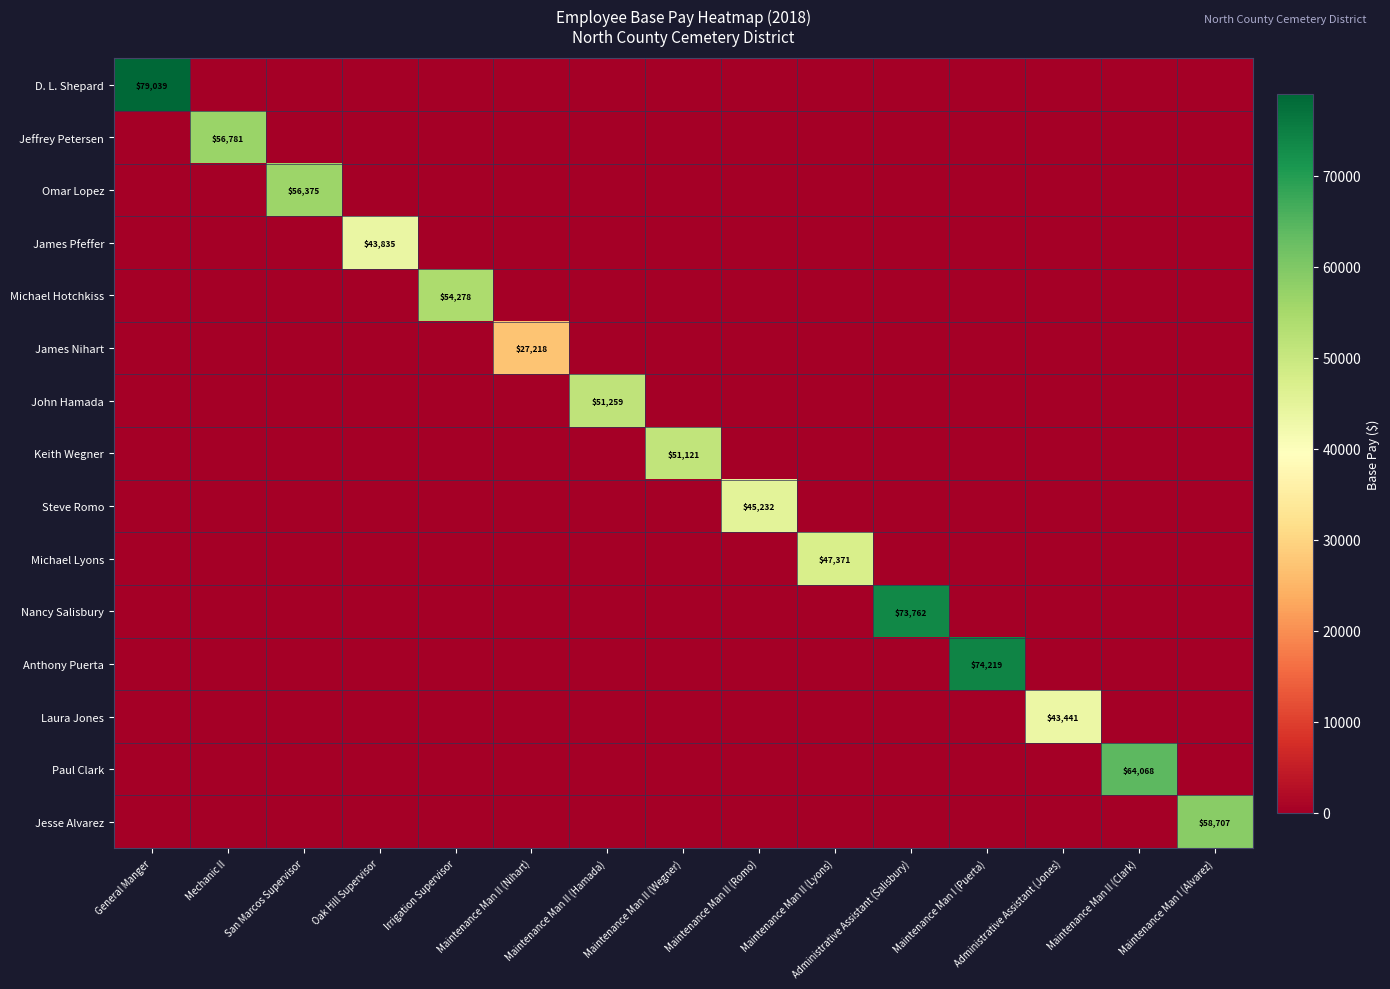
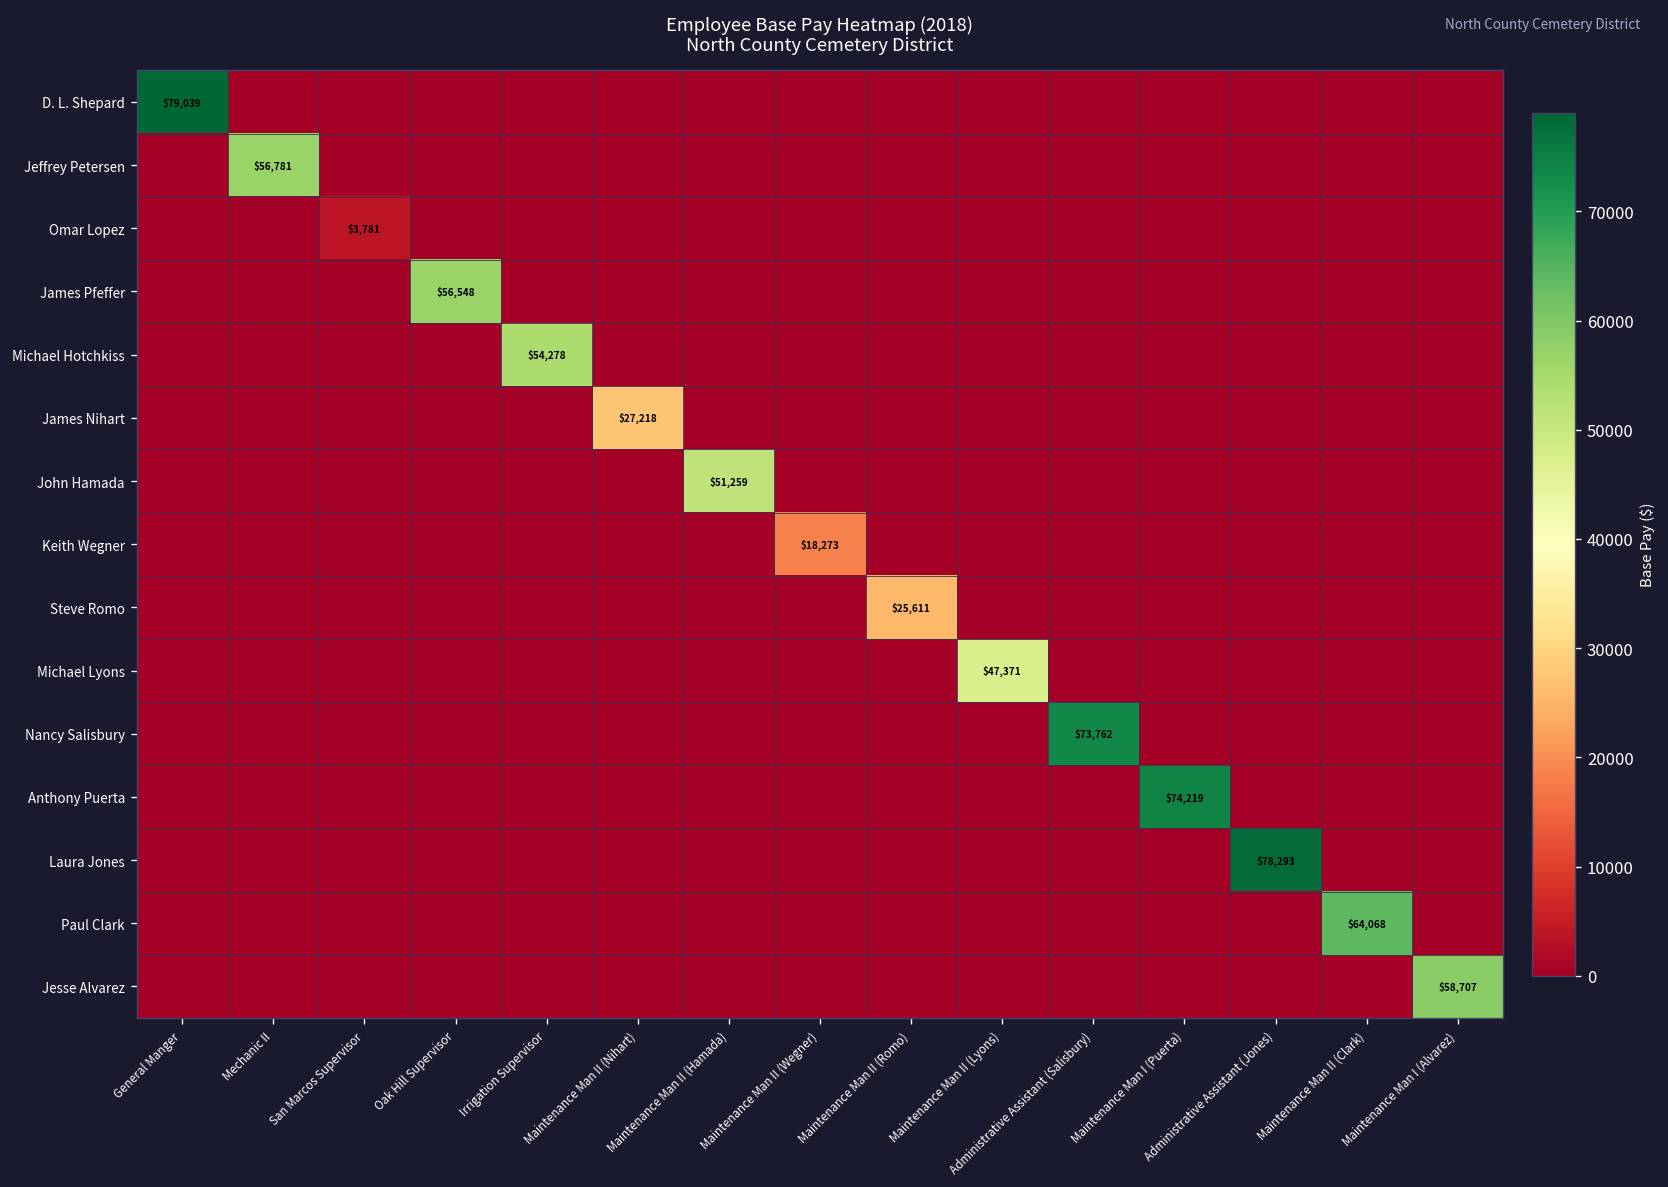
Omar Lopez, San Marcos Supervisor: $56,375 -> $3,781
James Pfeffer, Oak Hill Supervisor: $43,835 -> $56,548
Keith Wegner, Maintenance Man II (Wegner): $51,121 -> $18,273
Steve Romo, Maintenance Man II (Romo): $45,232 -> $25,611
Laura Jones, Administrative Assistant (Jones): $43,441 -> $78,293
